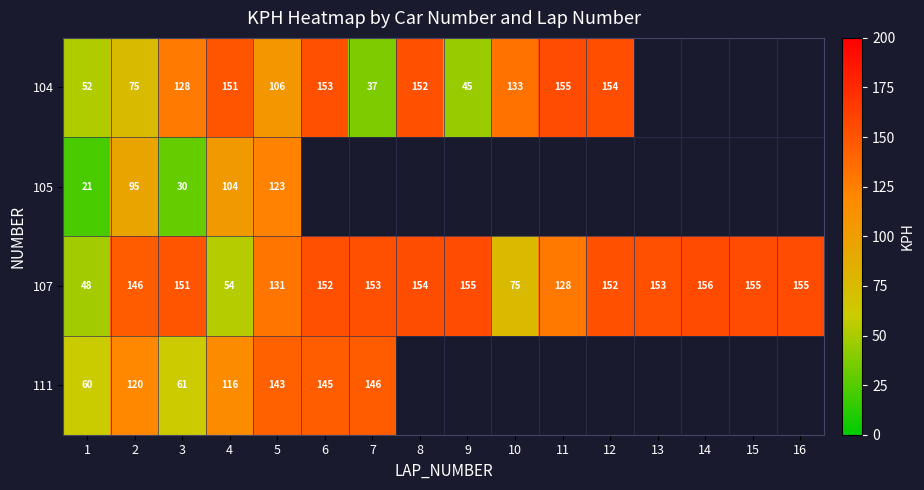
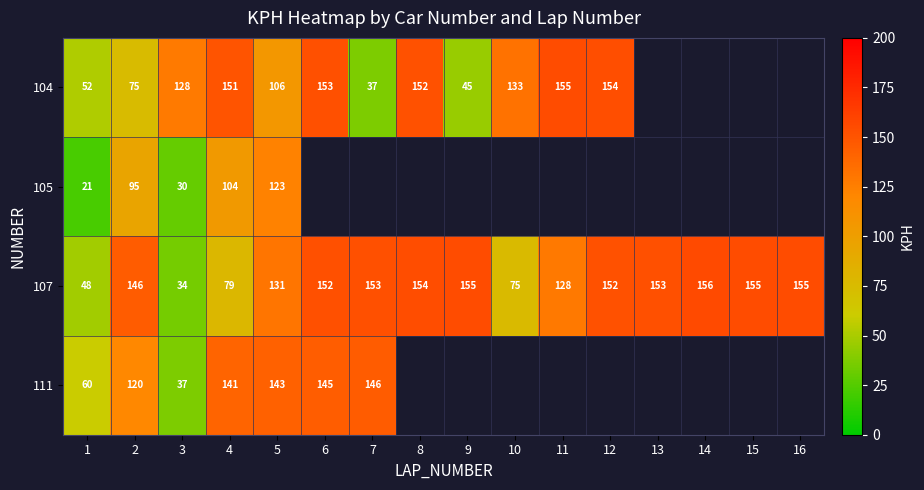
107, 3: 151 -> 34
107, 4: 54 -> 79
111, 3: 61 -> 37
111, 4: 116 -> 141
